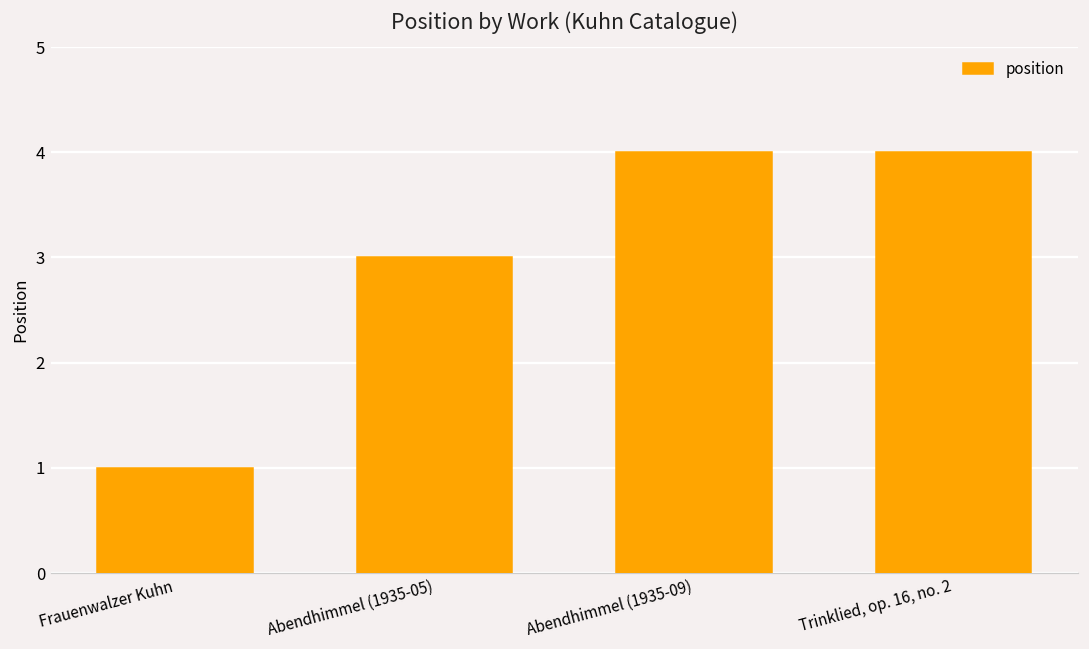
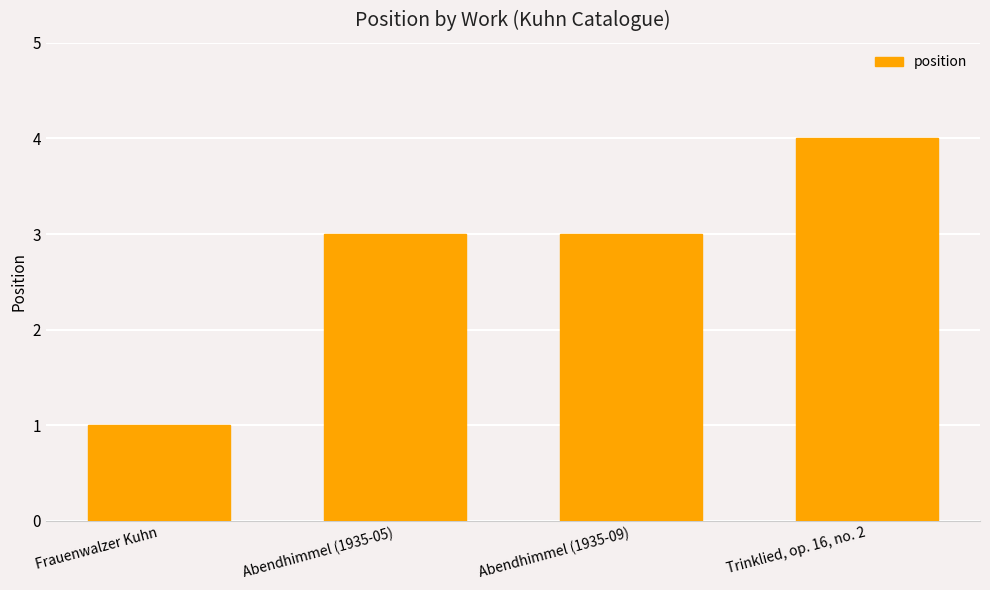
Abendhimmel (1935-09): 4 -> 3
